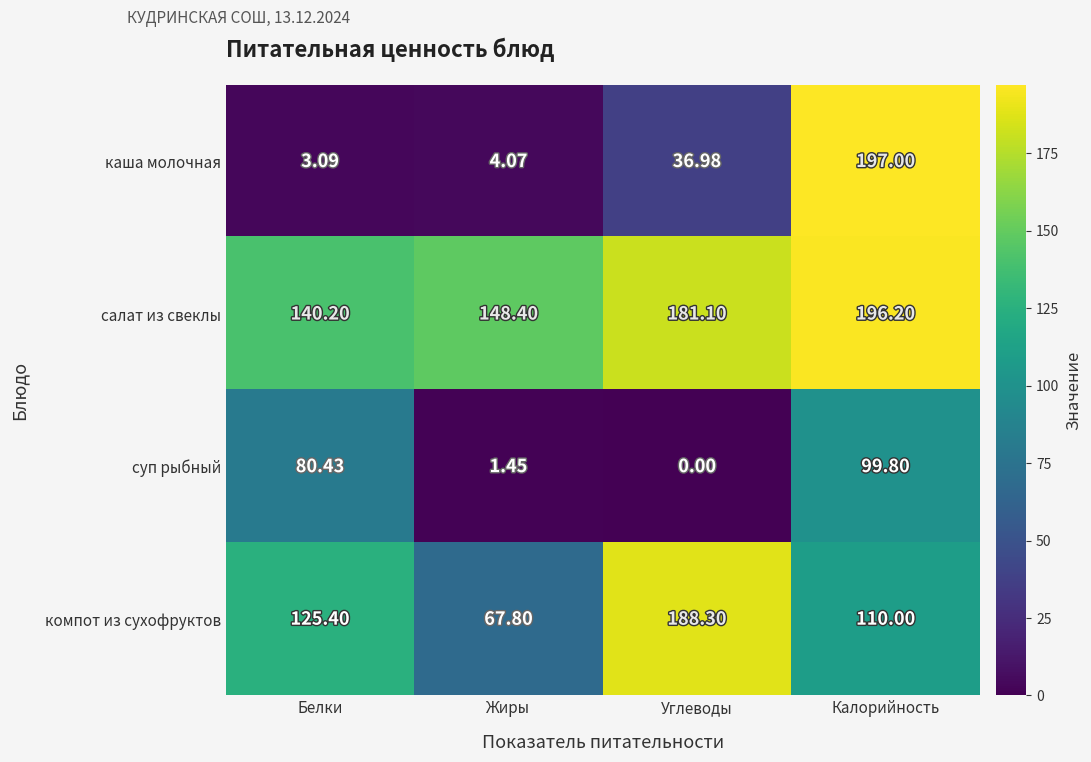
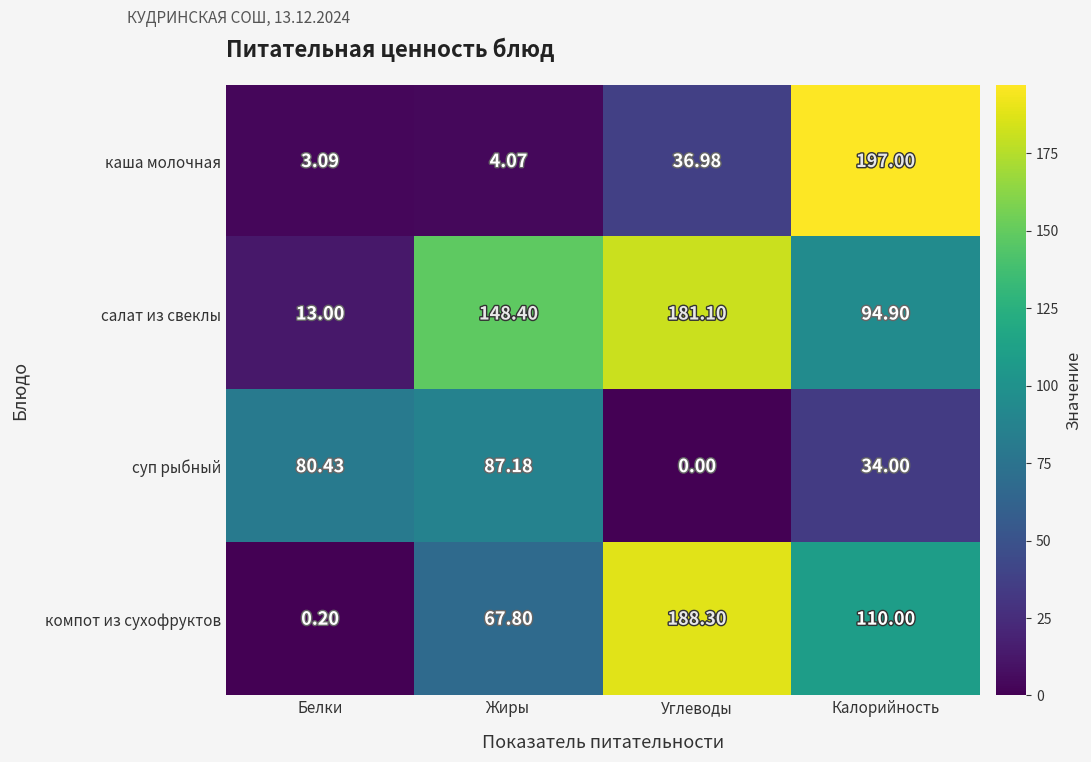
салат из свеклы, Белки: 140.20 -> 13.00
салат из свеклы, Калорийность: 196.20 -> 94.90
суп рыбный, Жиры: 1.45 -> 87.18
суп рыбный, Калорийность: 99.80 -> 34.00
компот из сухофруктов, Белки: 125.40 -> 0.20
